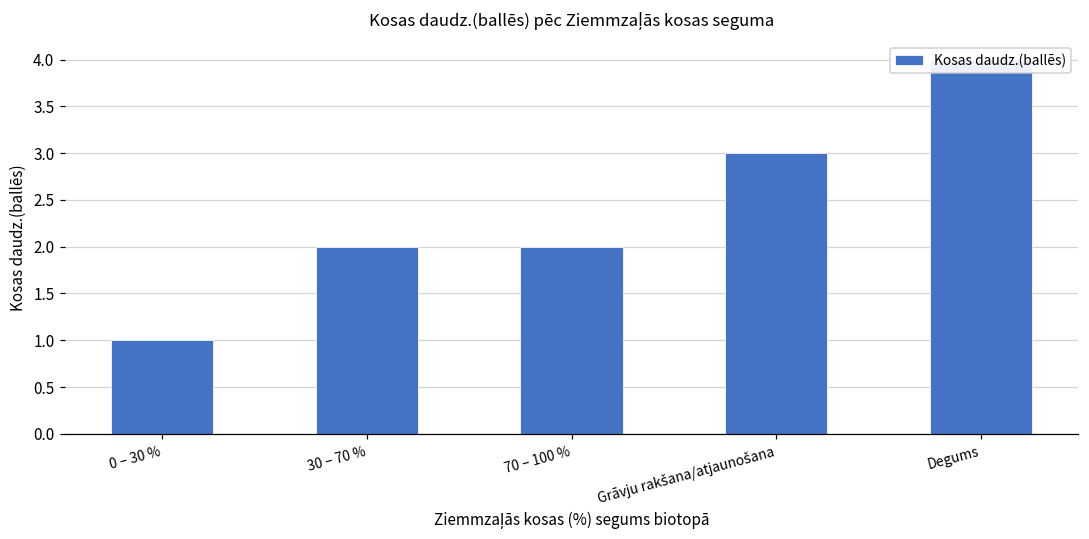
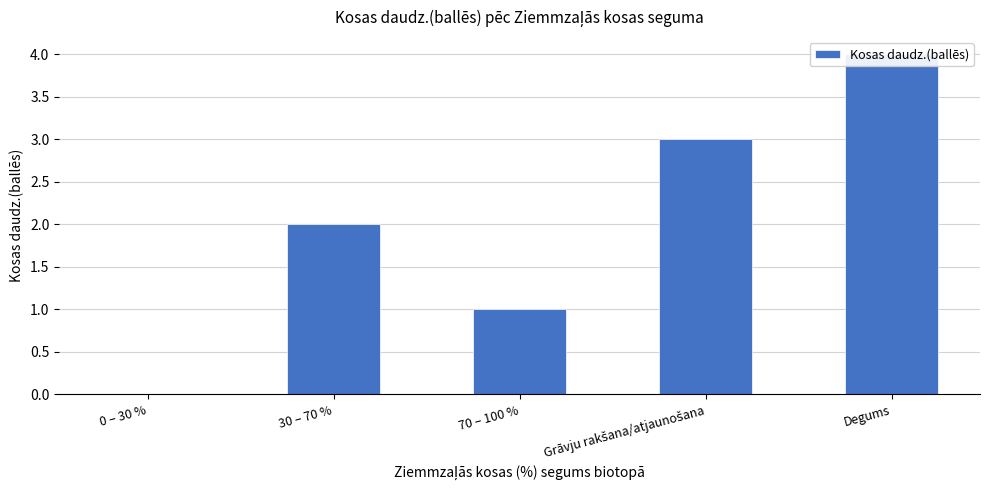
0 – 30 %: 1 -> 0
70 – 100 %: 2 -> 1
